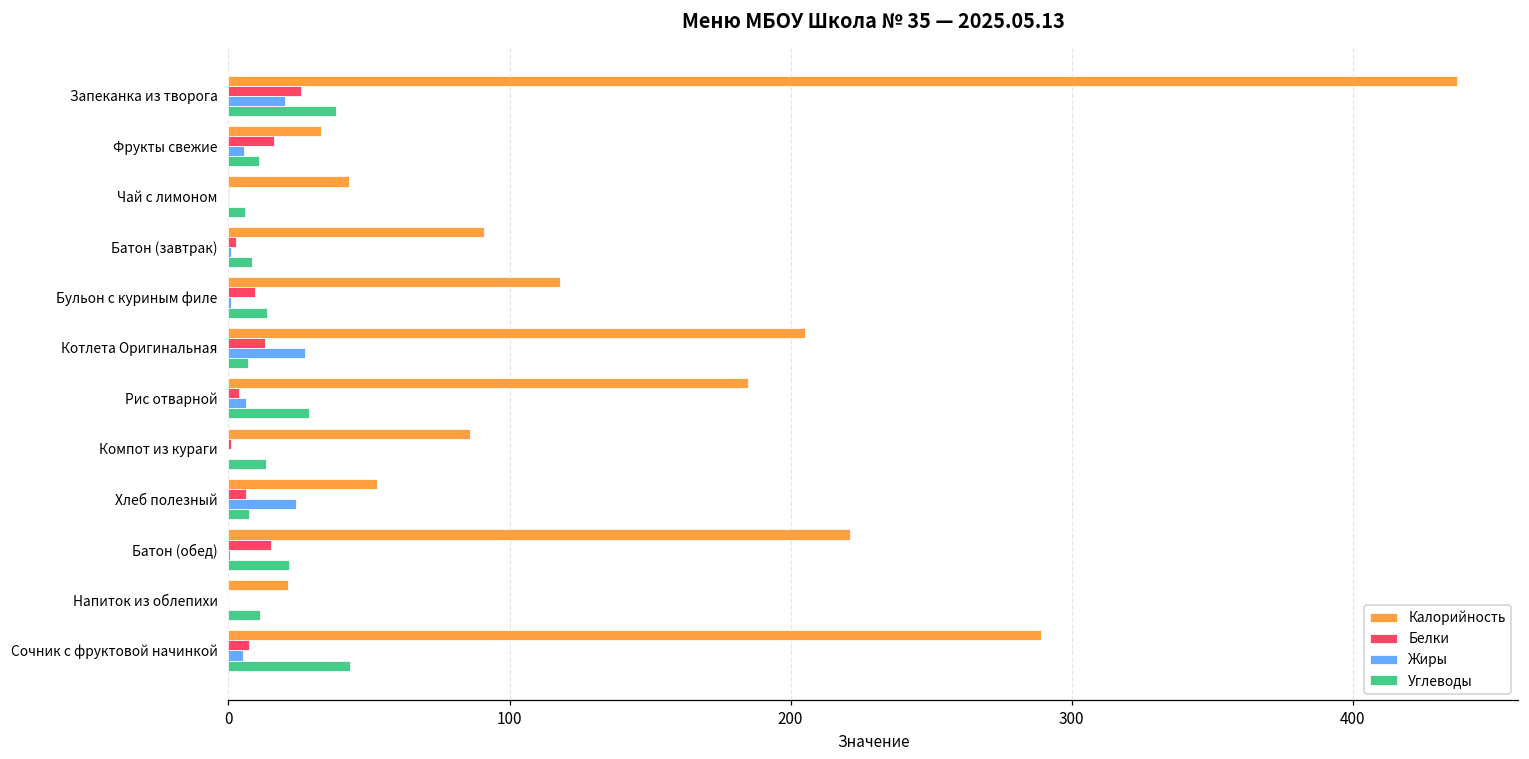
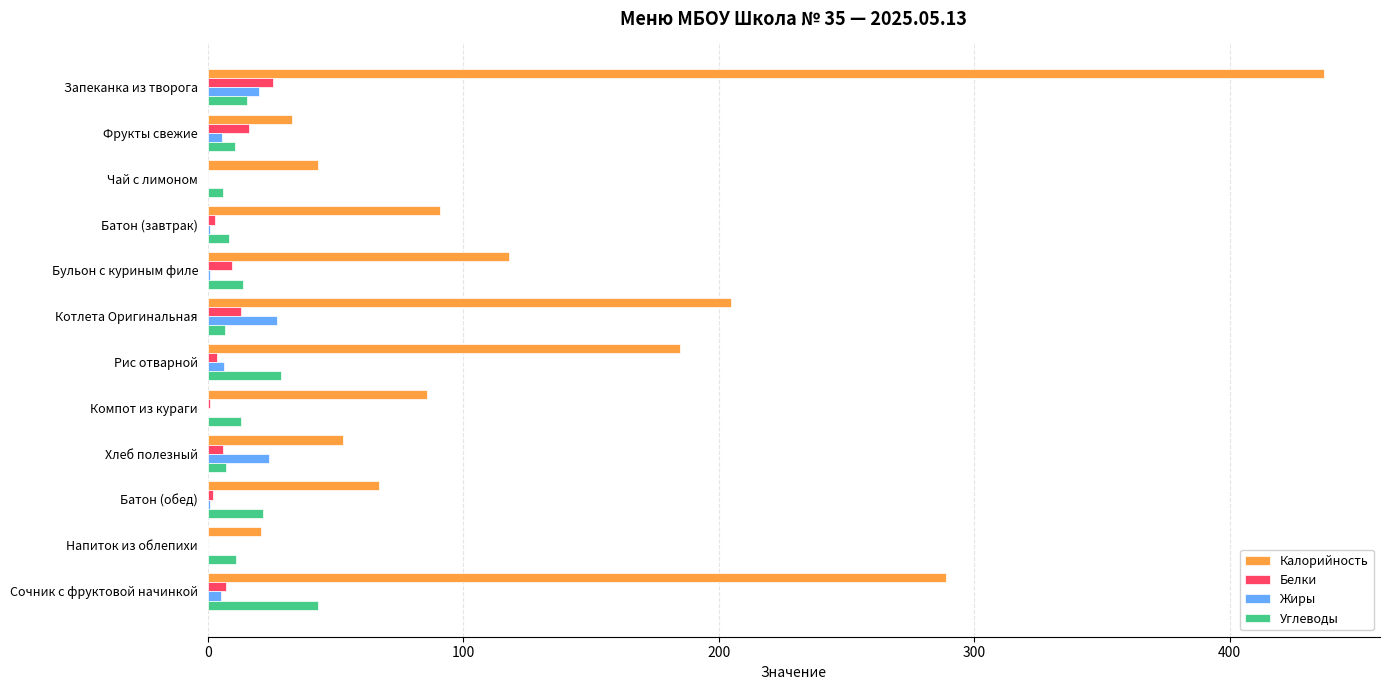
Углеводы, Запеканка из творога: 38 -> 15
Калорийность, Батон (обед): 221 -> 67
Белки, Батон (обед): 15 -> 2
